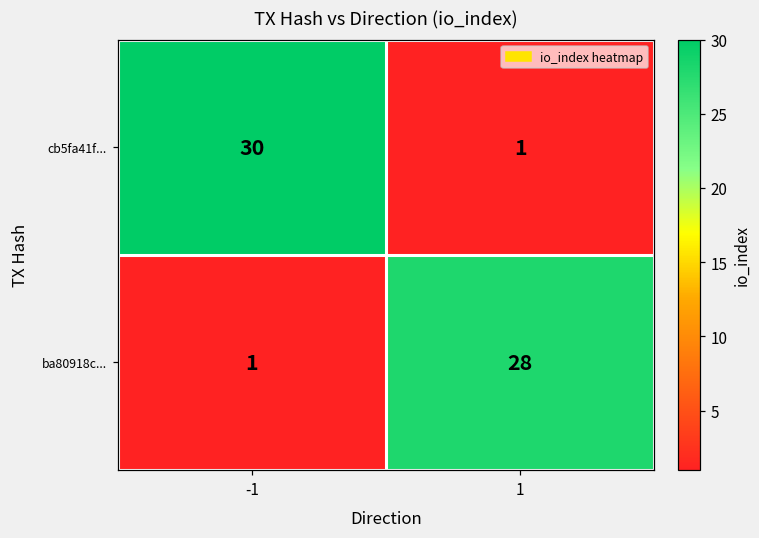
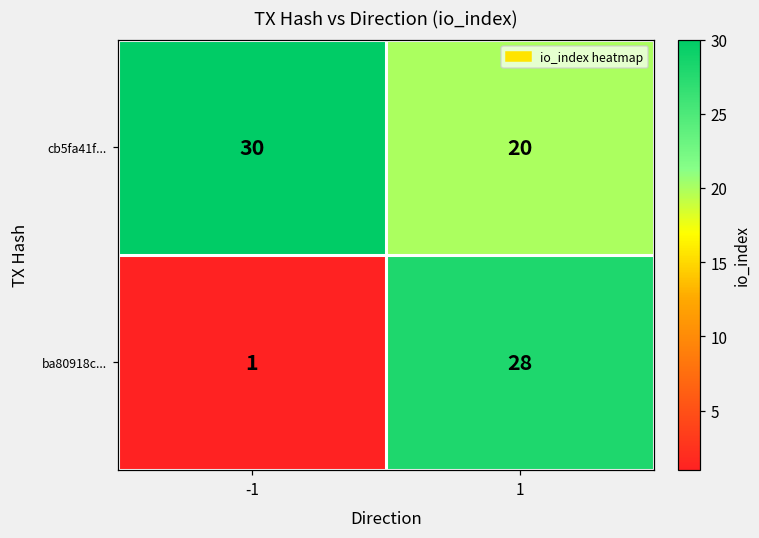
cb5fa41f..., 1: 1 -> 20
